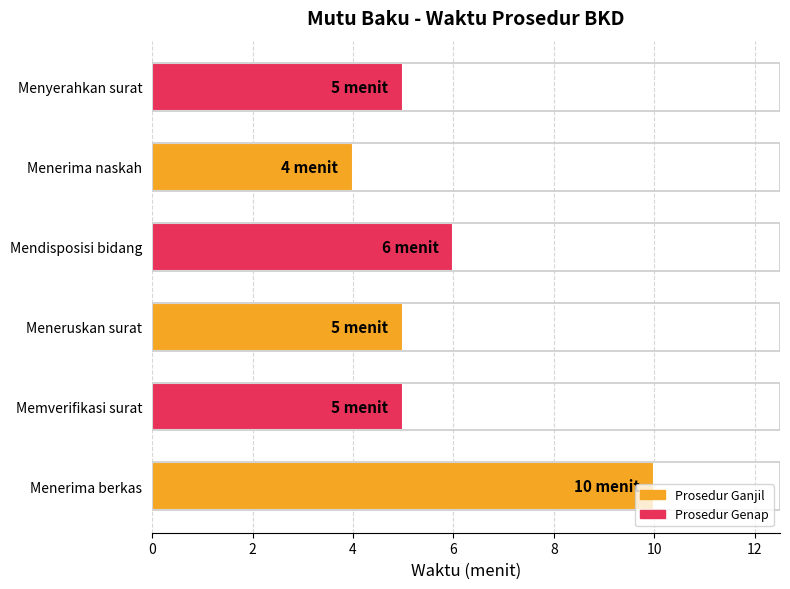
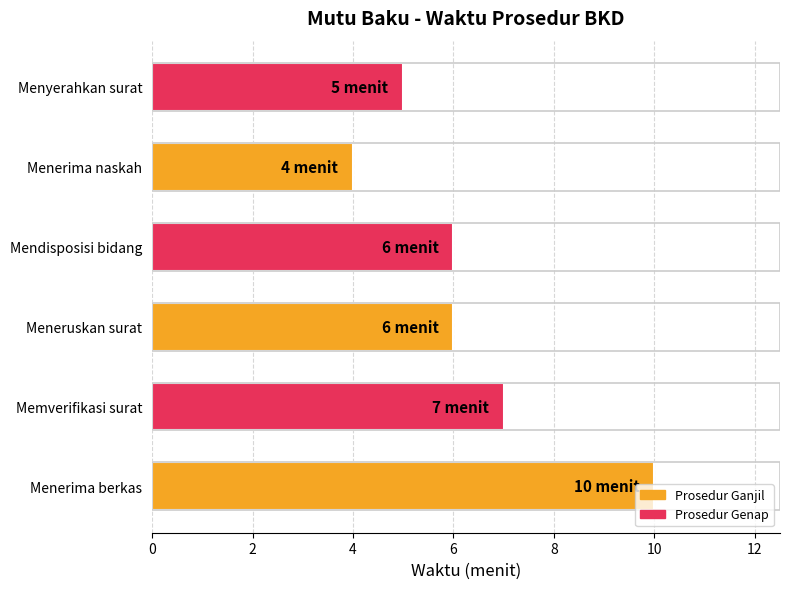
Meneruskan surat: 5 -> 6
Memverifikasi surat: 5 -> 7
